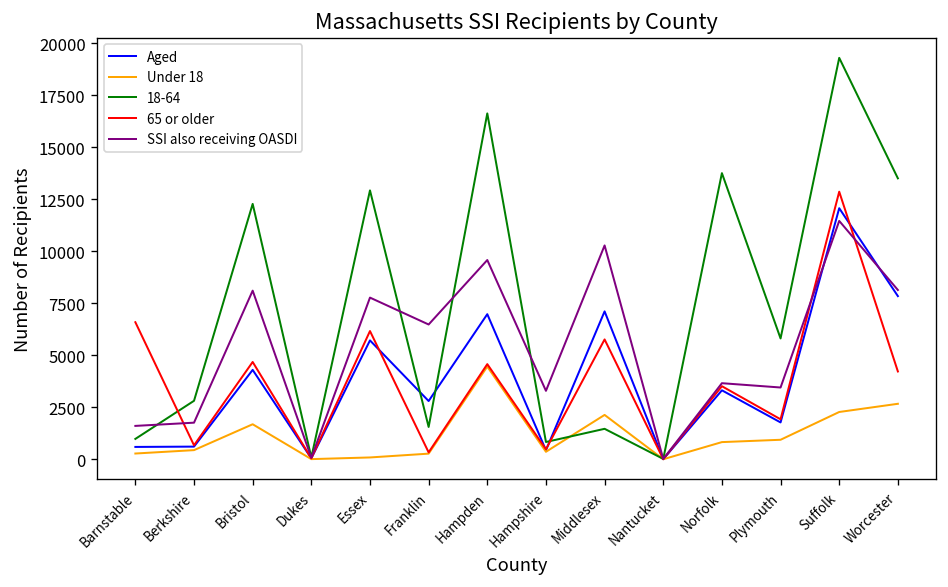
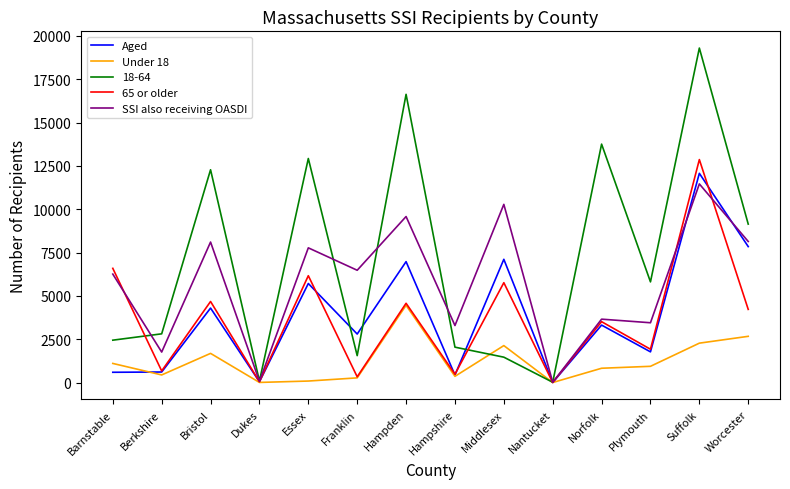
Under 18, Barnstable: 300 -> 1100
18-64, Barnstable: 1000 -> 2400
SSI also receiving OASDI, Barnstable: 1600 -> 6300
18-64, Hampshire: 800 -> 2000
18-64, Worcester: 13500 -> 9100
